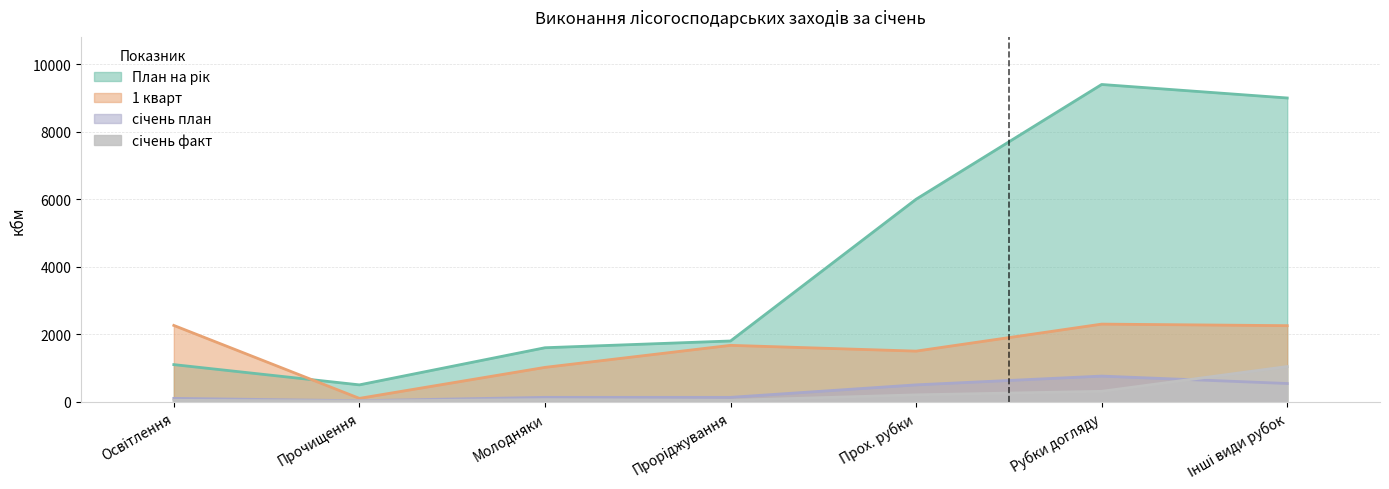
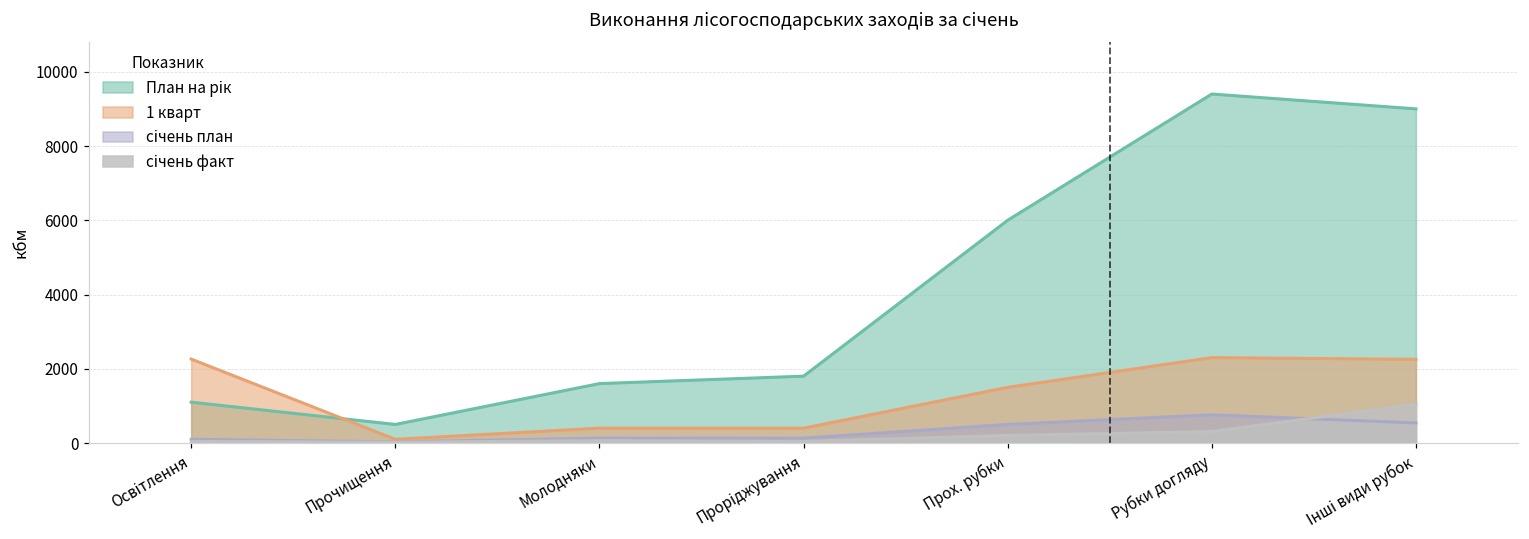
1 кварт, Молодняки: 1000 -> 400
1 кварт, Проріджування: 1700 -> 400
